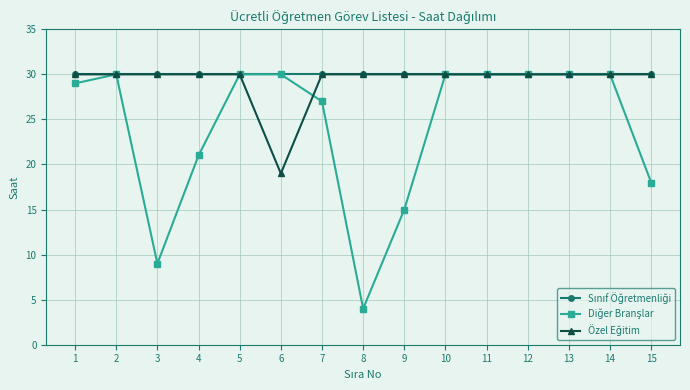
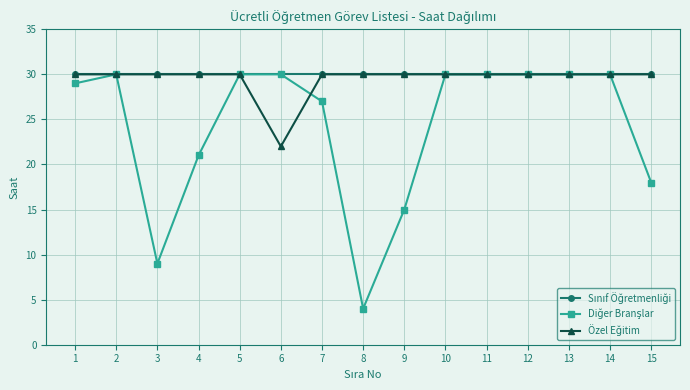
Özel Eğitim, 6: 19 -> 22
